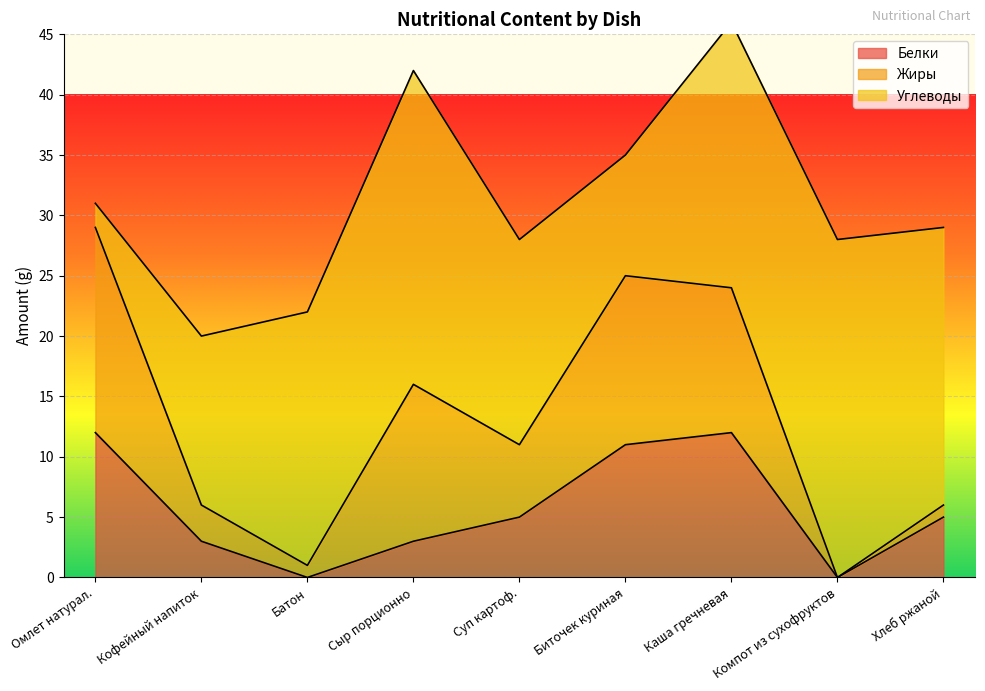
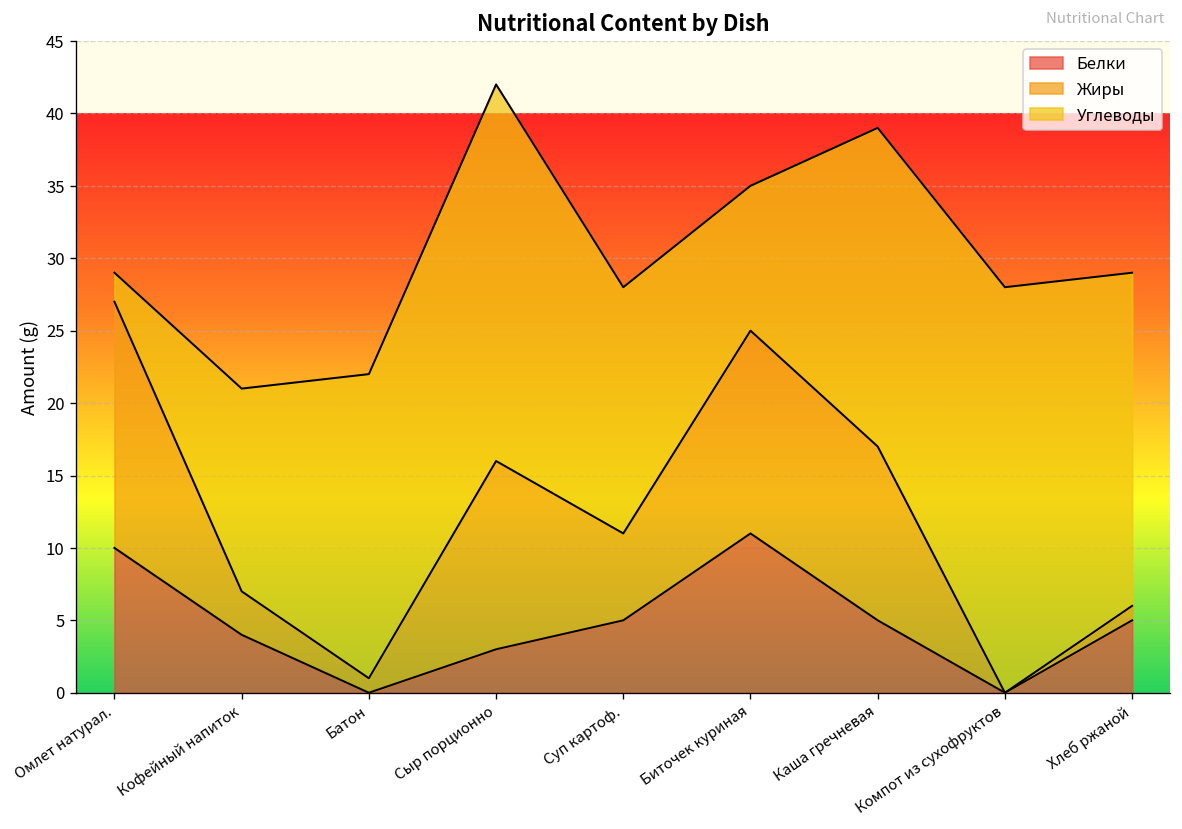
Белки, Омлет натурал.: 12 -> 10
Белки, Кофейный напиток: 3 -> 4
Белки, Каша гречневая: 12 -> 5
